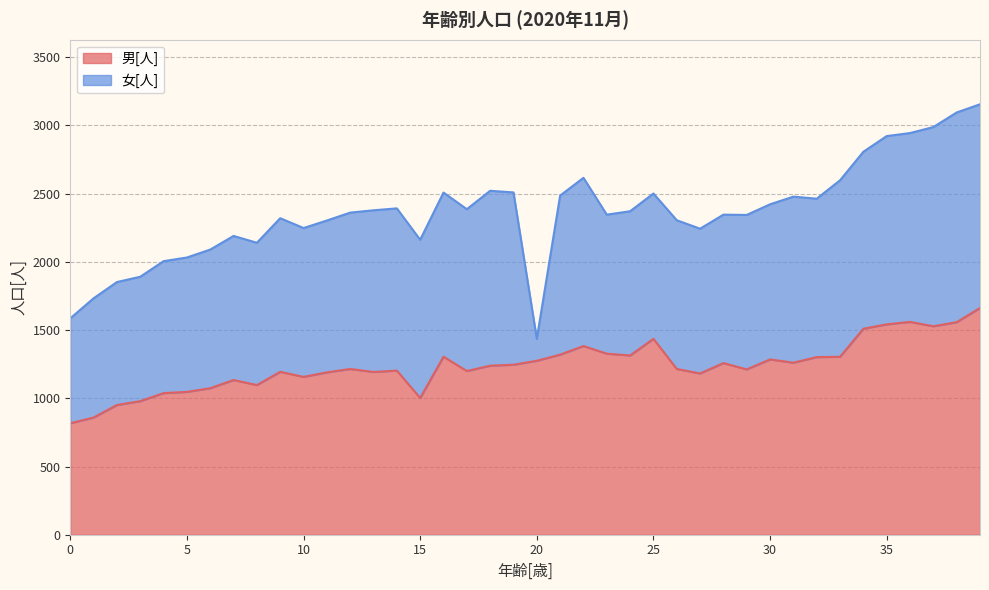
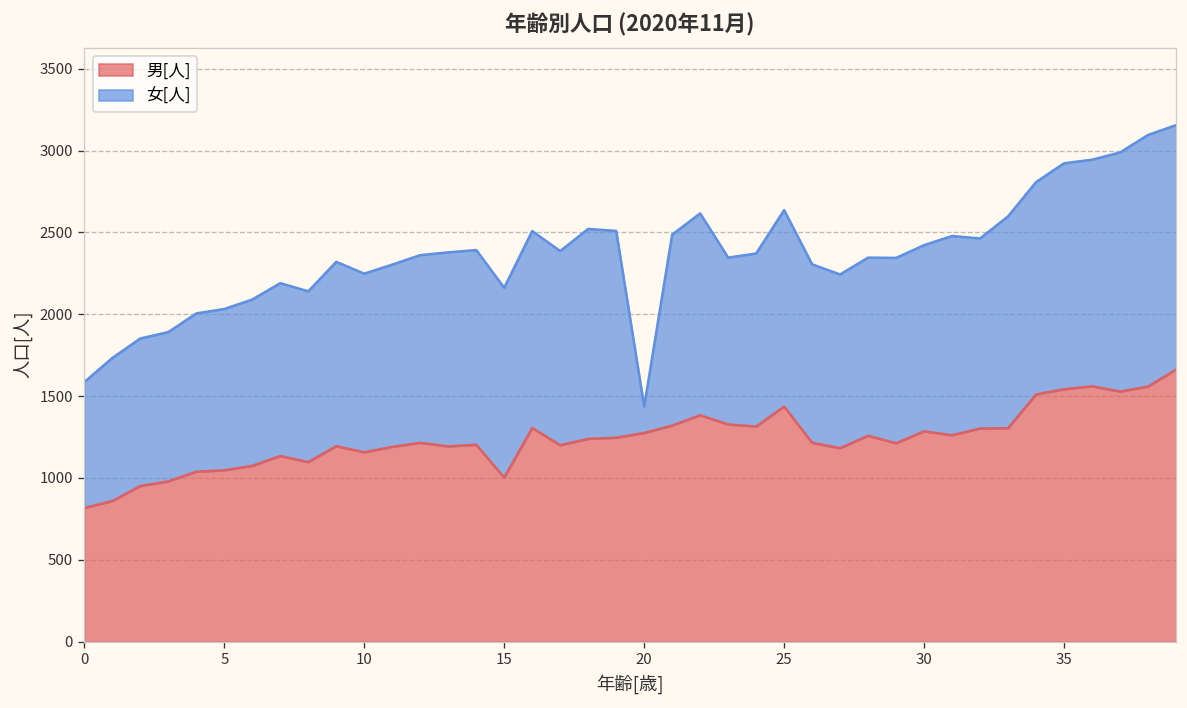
女[人], 25: 1070 -> 1200
